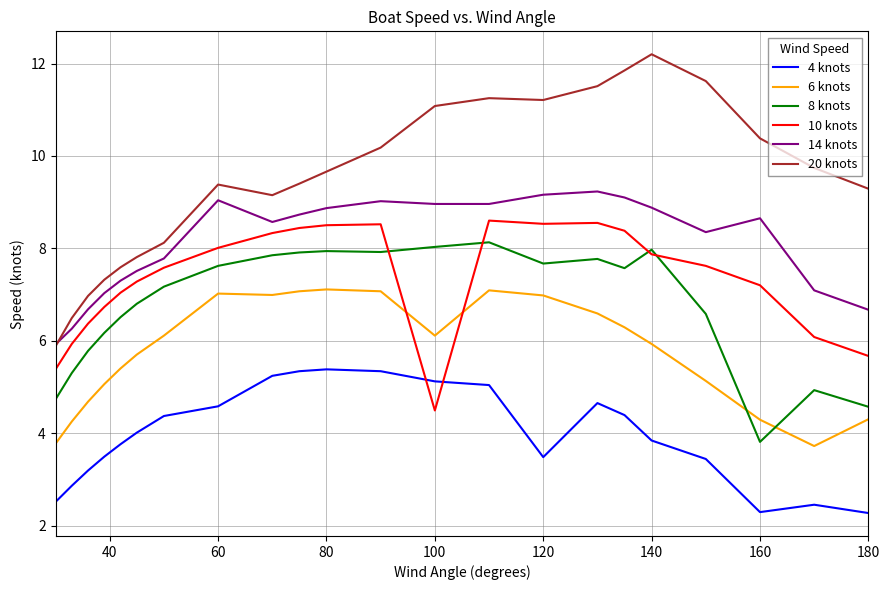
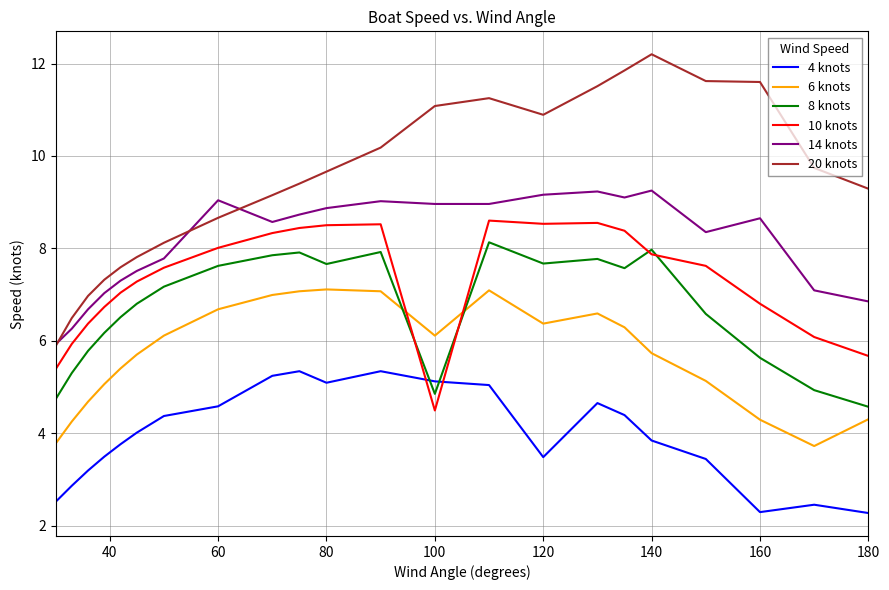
6 knots, 60: 7.0 -> 6.7
20 knots, 60: 9.4 -> 8.7
4 knots, 80: 5.4 -> 5.1
8 knots, 80: 7.9 -> 7.7
8 knots, 100: 8.0 -> 4.9
6 knots, 120: 7.0 -> 6.4
20 knots, 120: 11.2 -> 10.9
6 knots, 140: 5.9 -> 5.7
14 knots, 140: 8.9 -> 9.3
8 knots, 160: 3.8 -> 5.6
10 knots, 160: 7.2 -> 6.8
20 knots, 160: 10.4 -> 11.6
14 knots, 180: 6.7 -> 6.9
